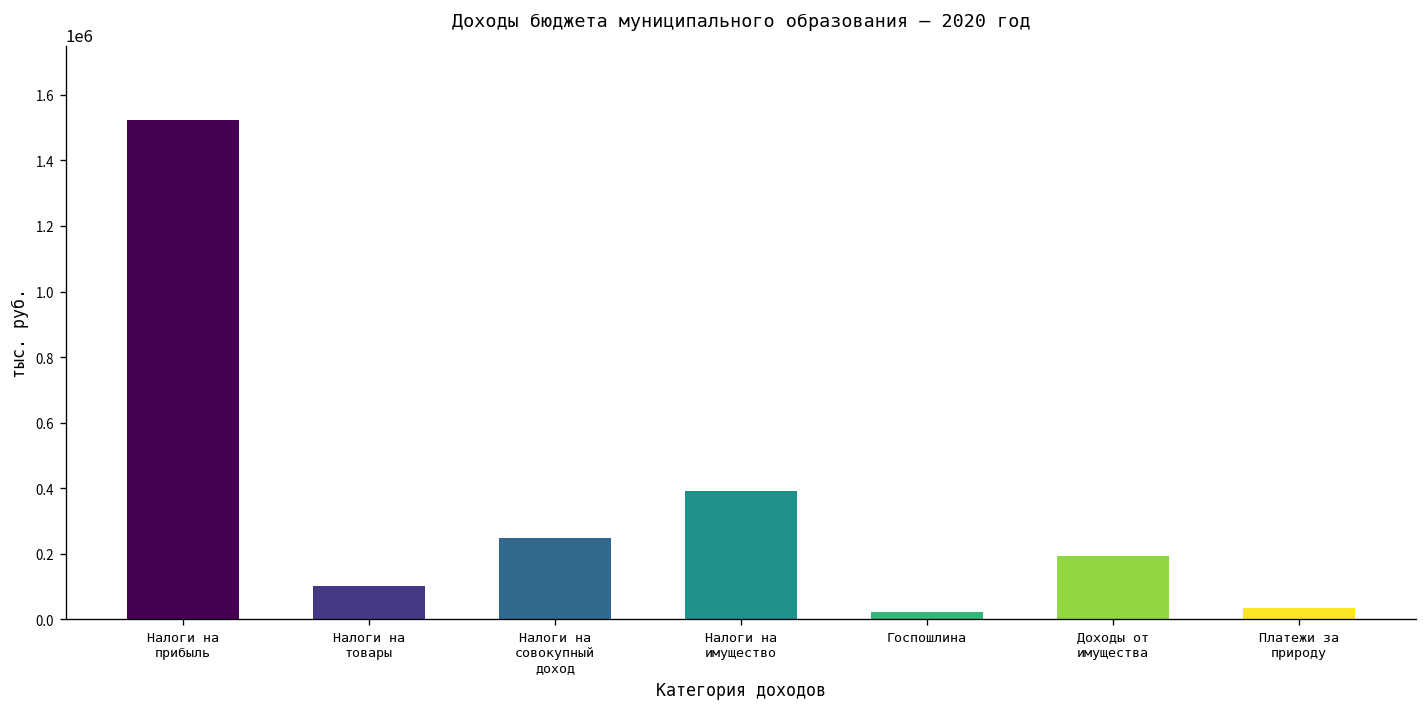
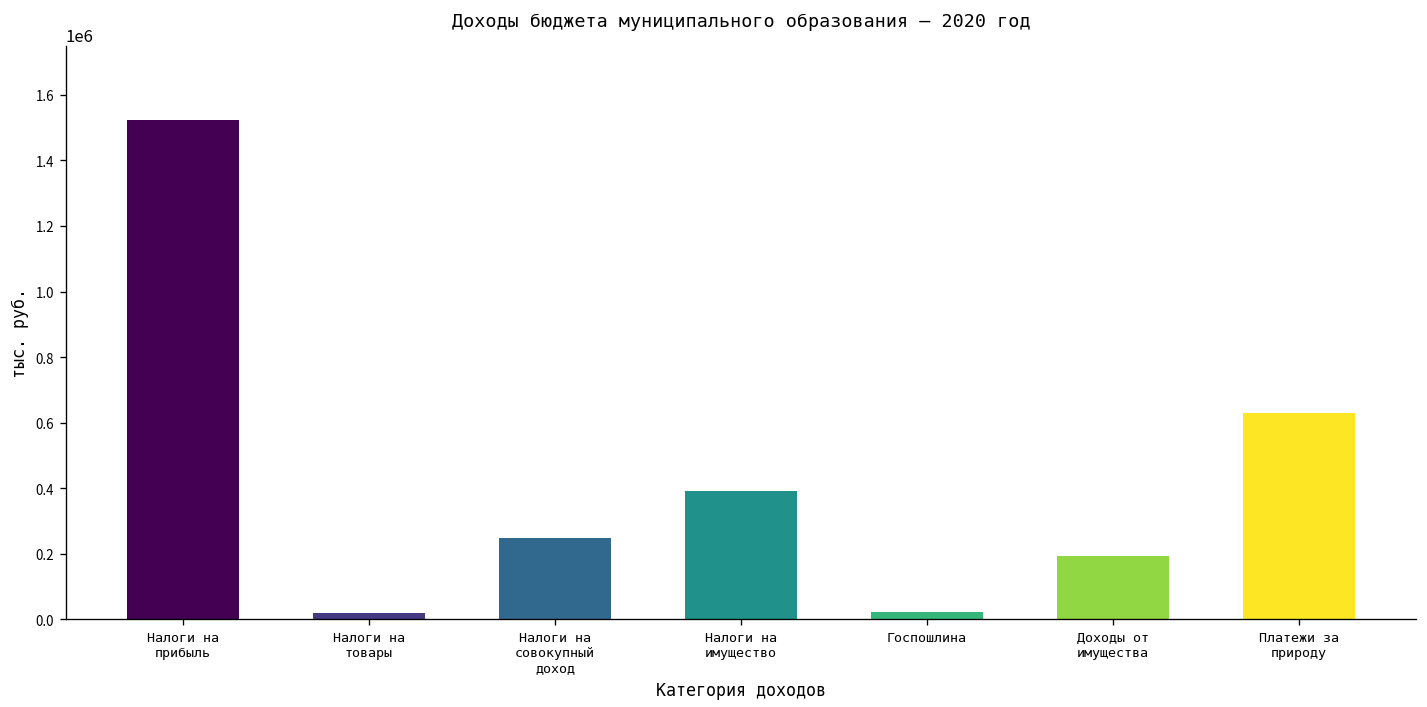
Налоги на товары: 100000 -> 20000
Платежи за природу: 40000 -> 630000
